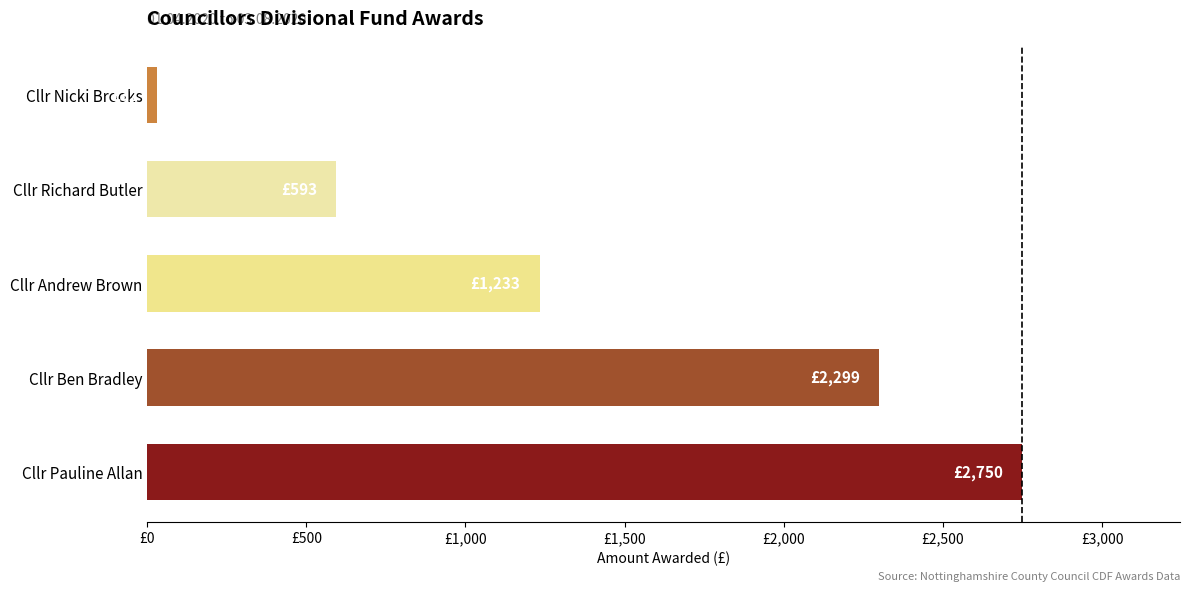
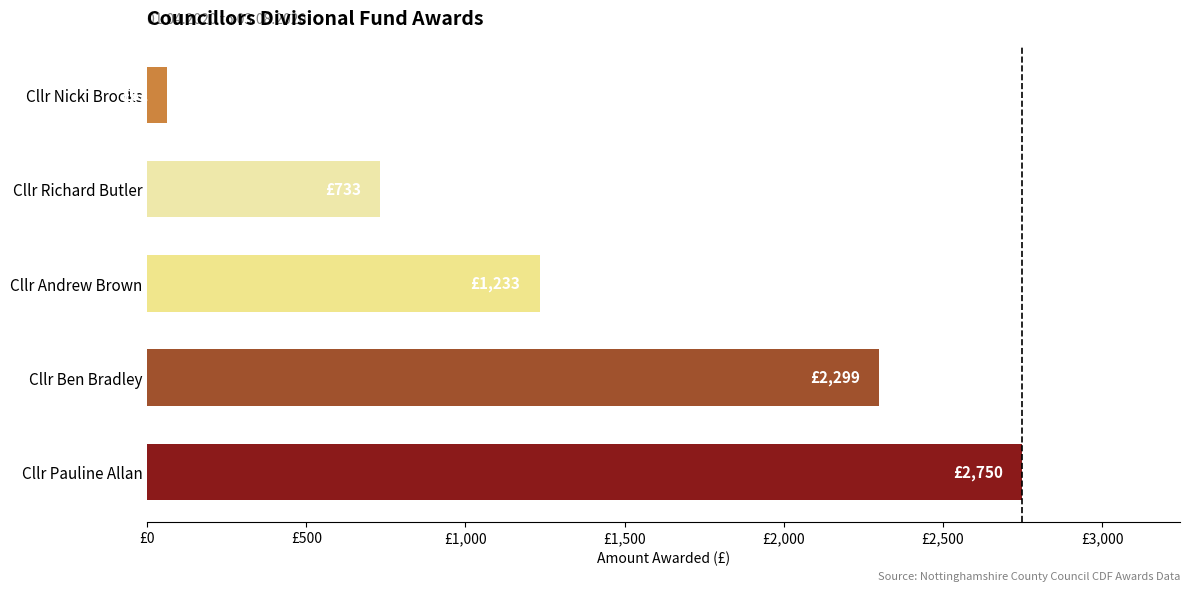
Cllr Nicki Brooks: £30 -> £60
Cllr Richard Butler: £593 -> £733
